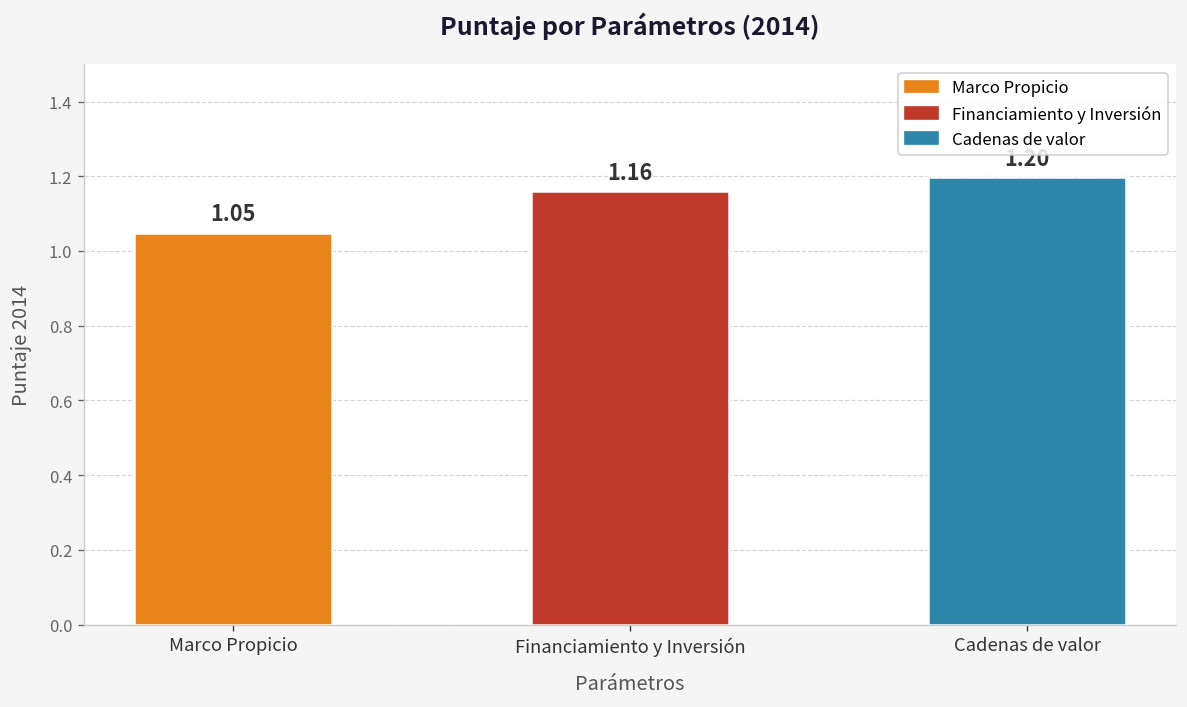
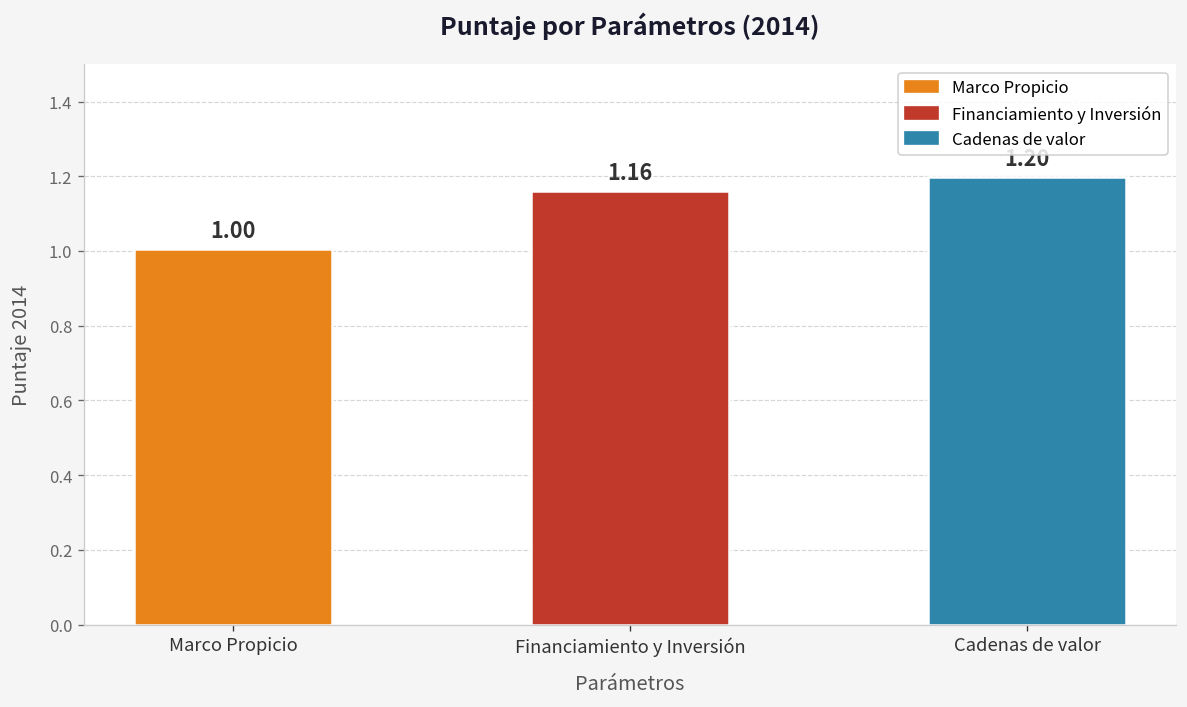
Marco Propicio: 1.05 -> 1.00
